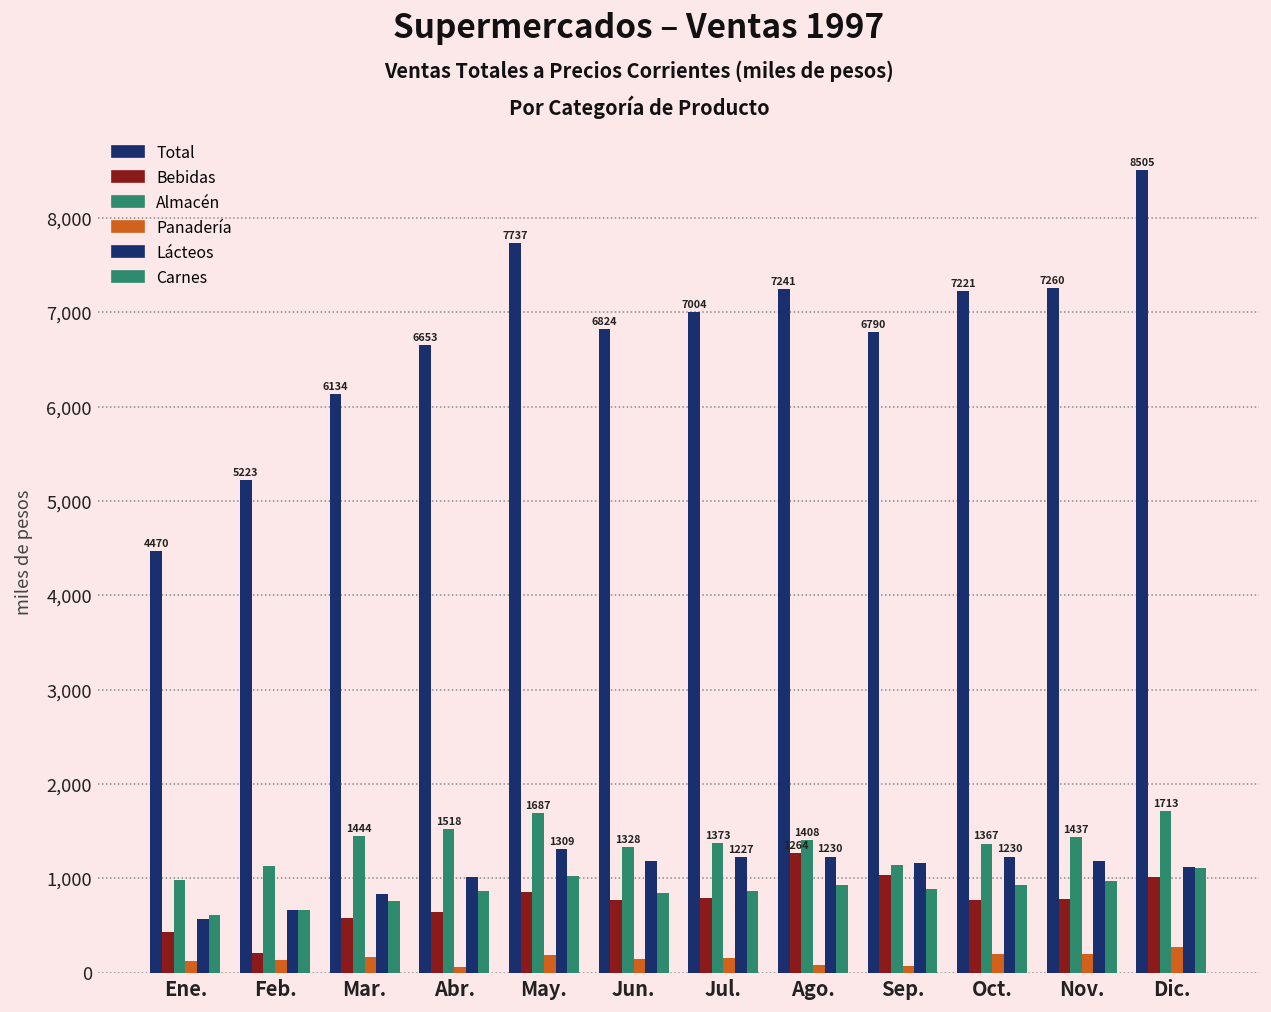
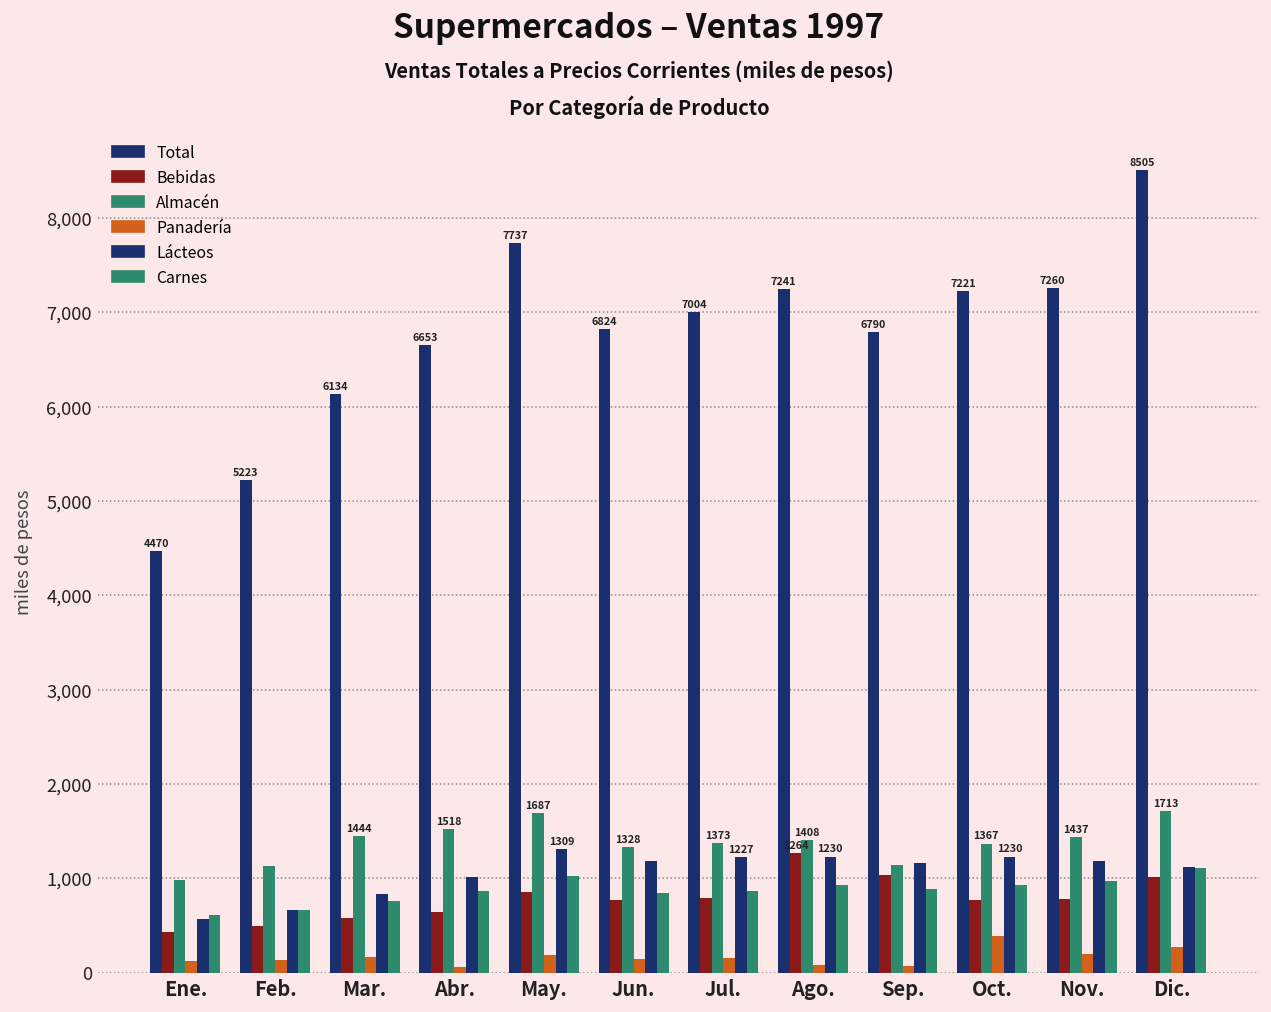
Bebidas, Feb.: 200 -> 500
Panadería, Oct.: 200 -> 400
